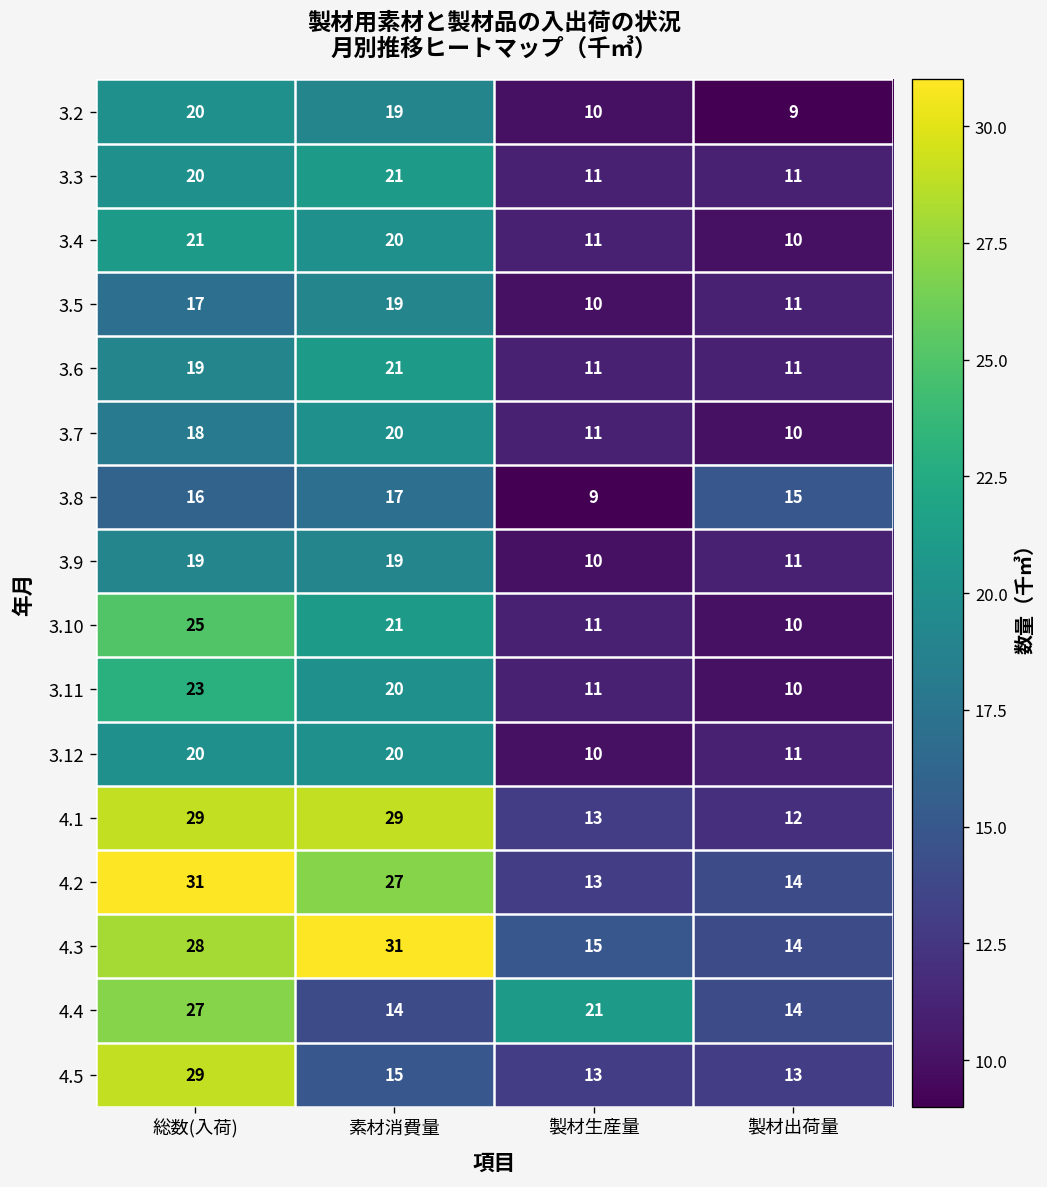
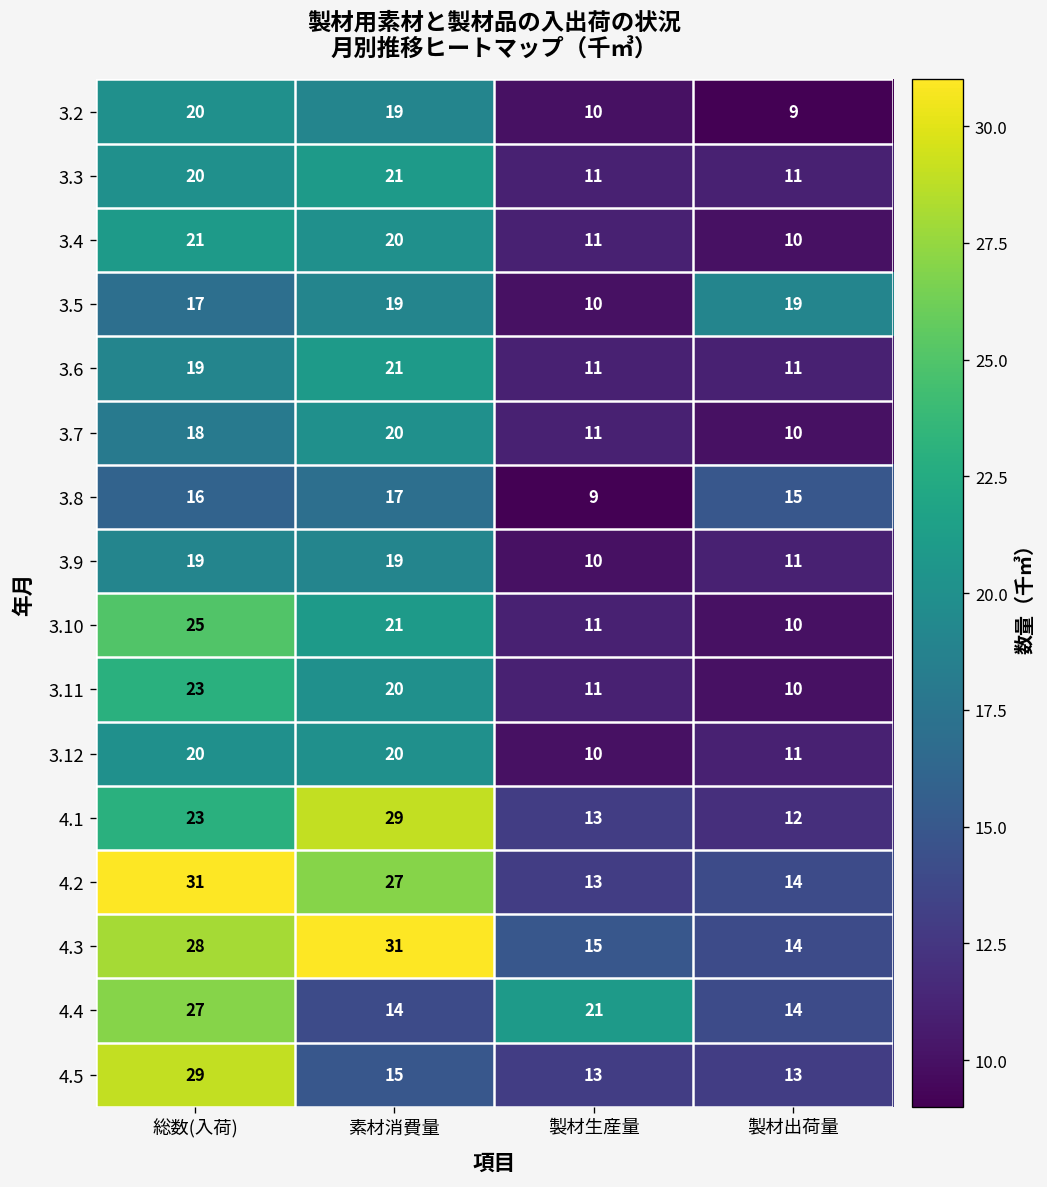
3.5, 製材出荷量: 11 -> 19
4.1, 総数(入荷): 29 -> 23
